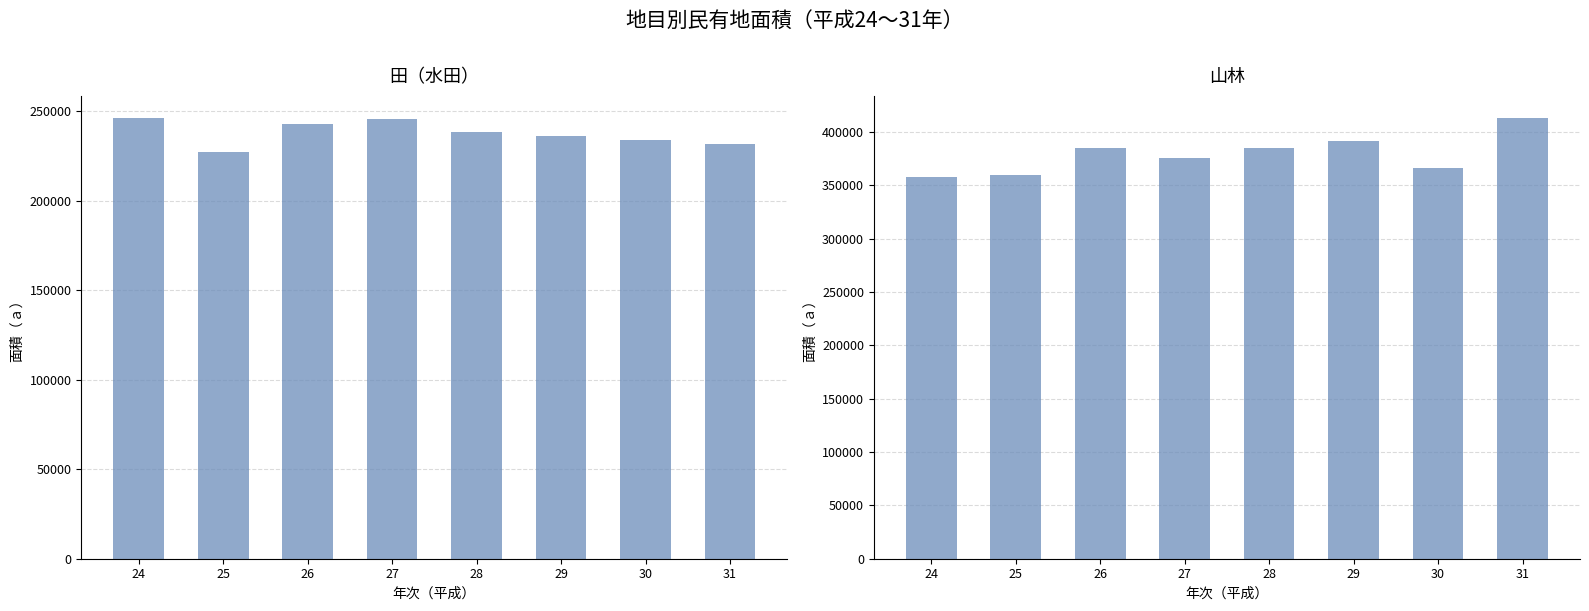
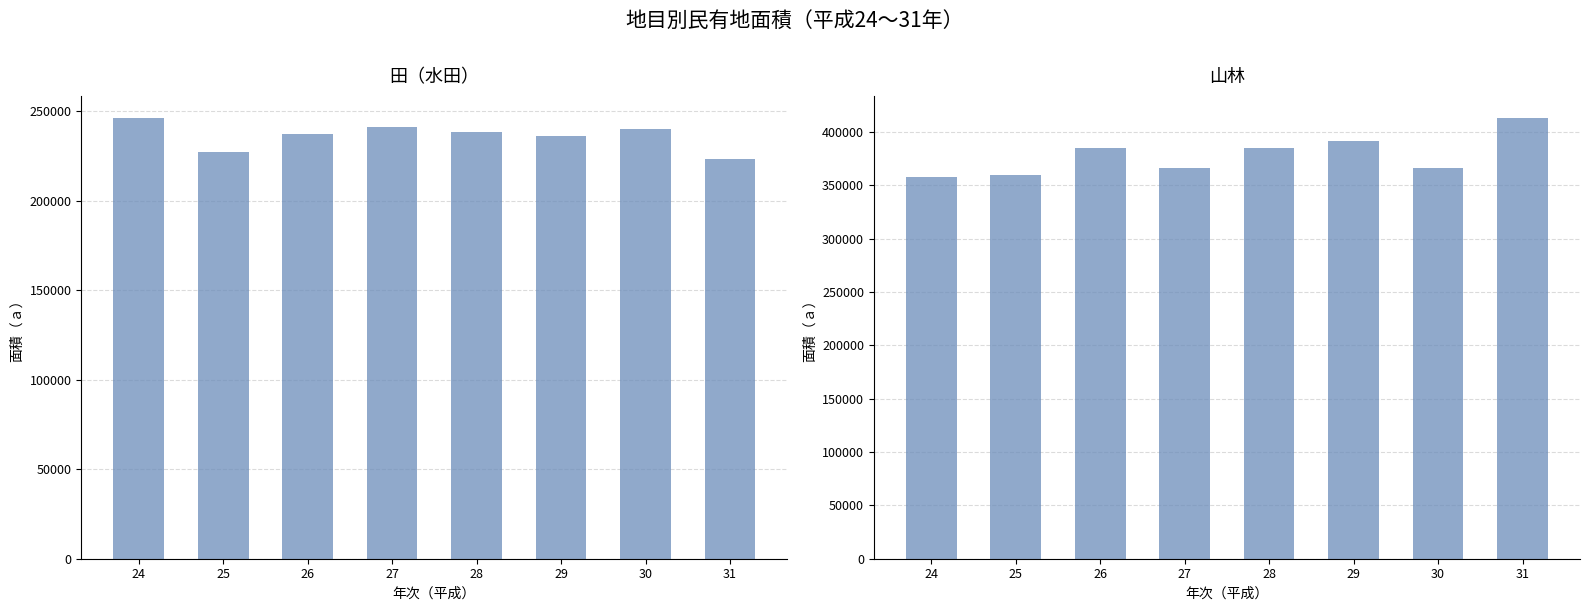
田（水田）, 26: 243000 -> 237000
田（水田）, 27: 245000 -> 241000
田（水田）, 30: 234000 -> 240000
田（水田）, 31: 232000 -> 223000
山林, 27: 376000 -> 367000
